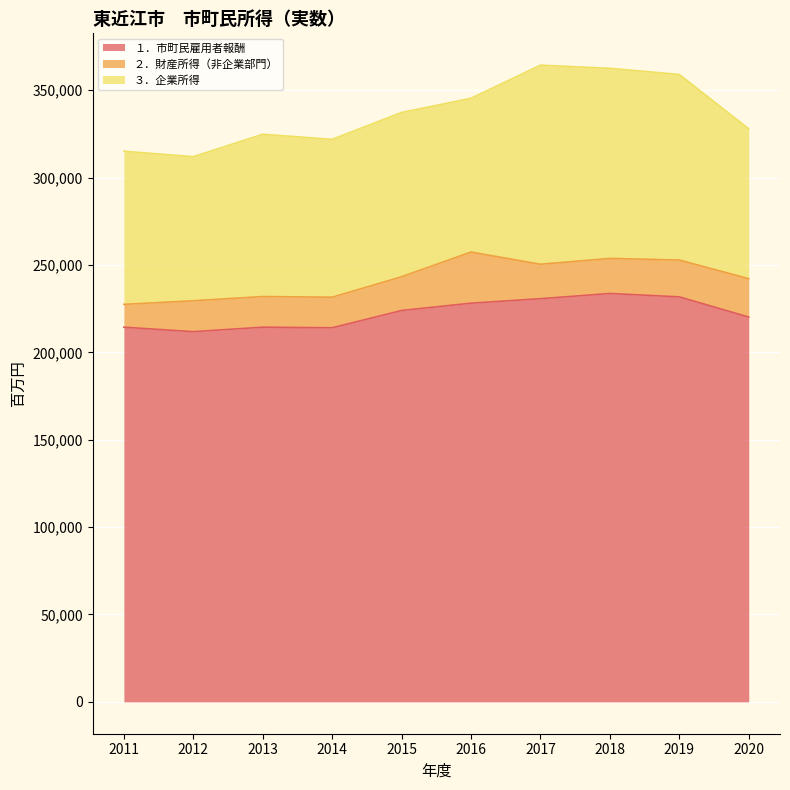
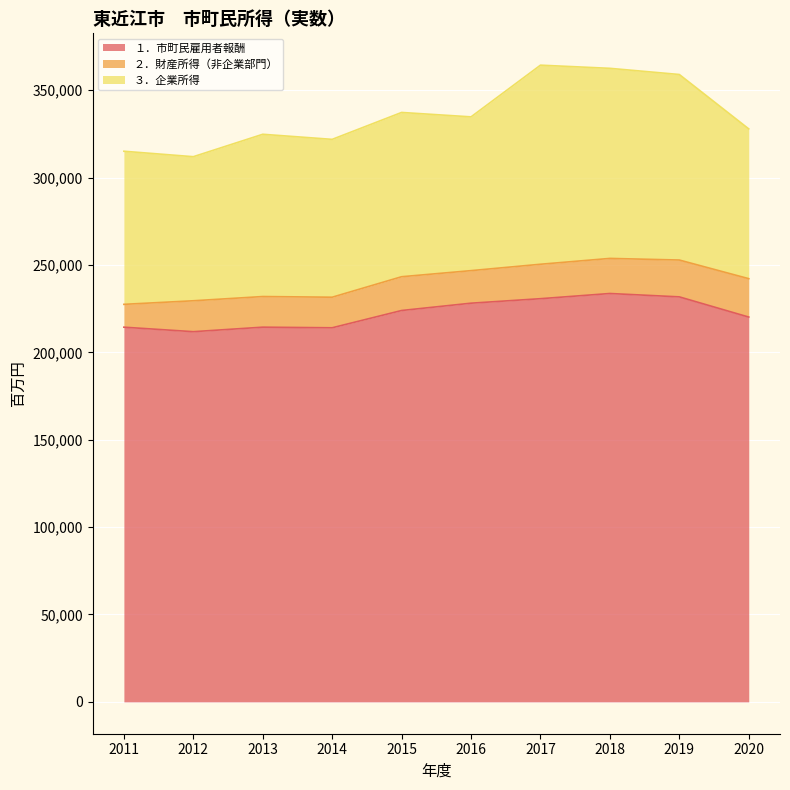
２．財産所得（非企業部門）, 2016: 29,000 -> 19,000
